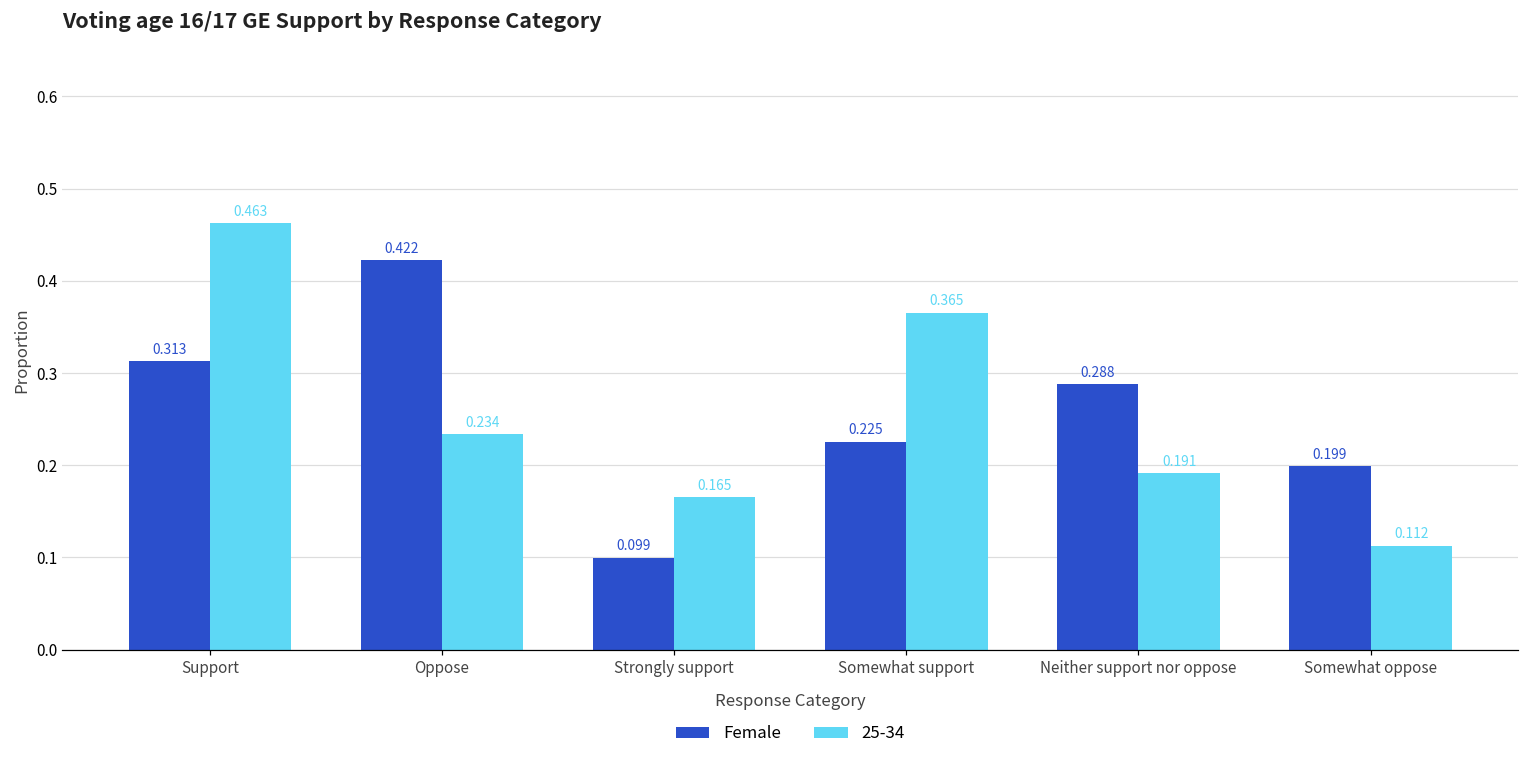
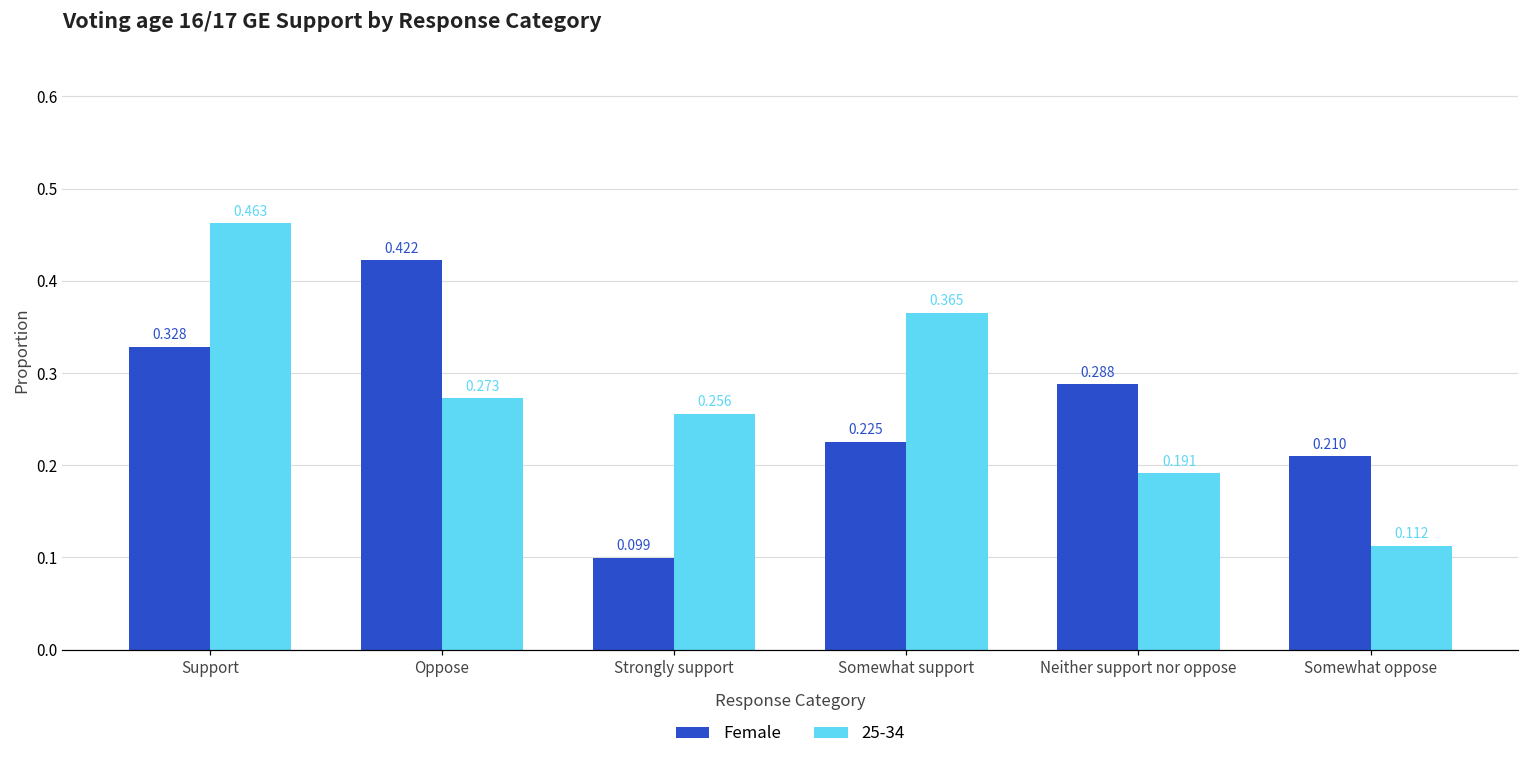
Female, Support: 0.313 -> 0.328
25-34, Oppose: 0.234 -> 0.273
25-34, Strongly support: 0.165 -> 0.256
Female, Somewhat oppose: 0.199 -> 0.210
